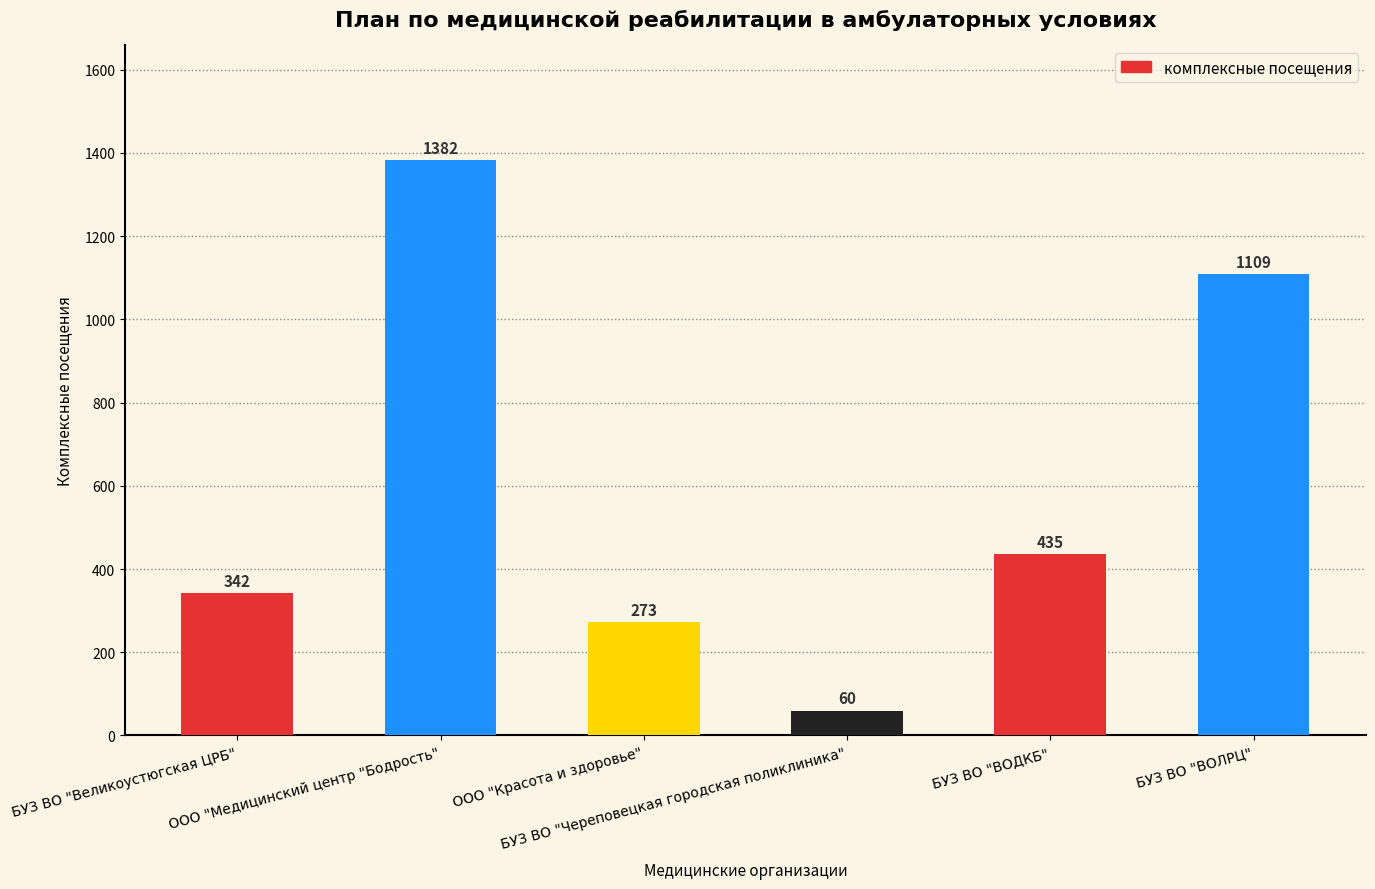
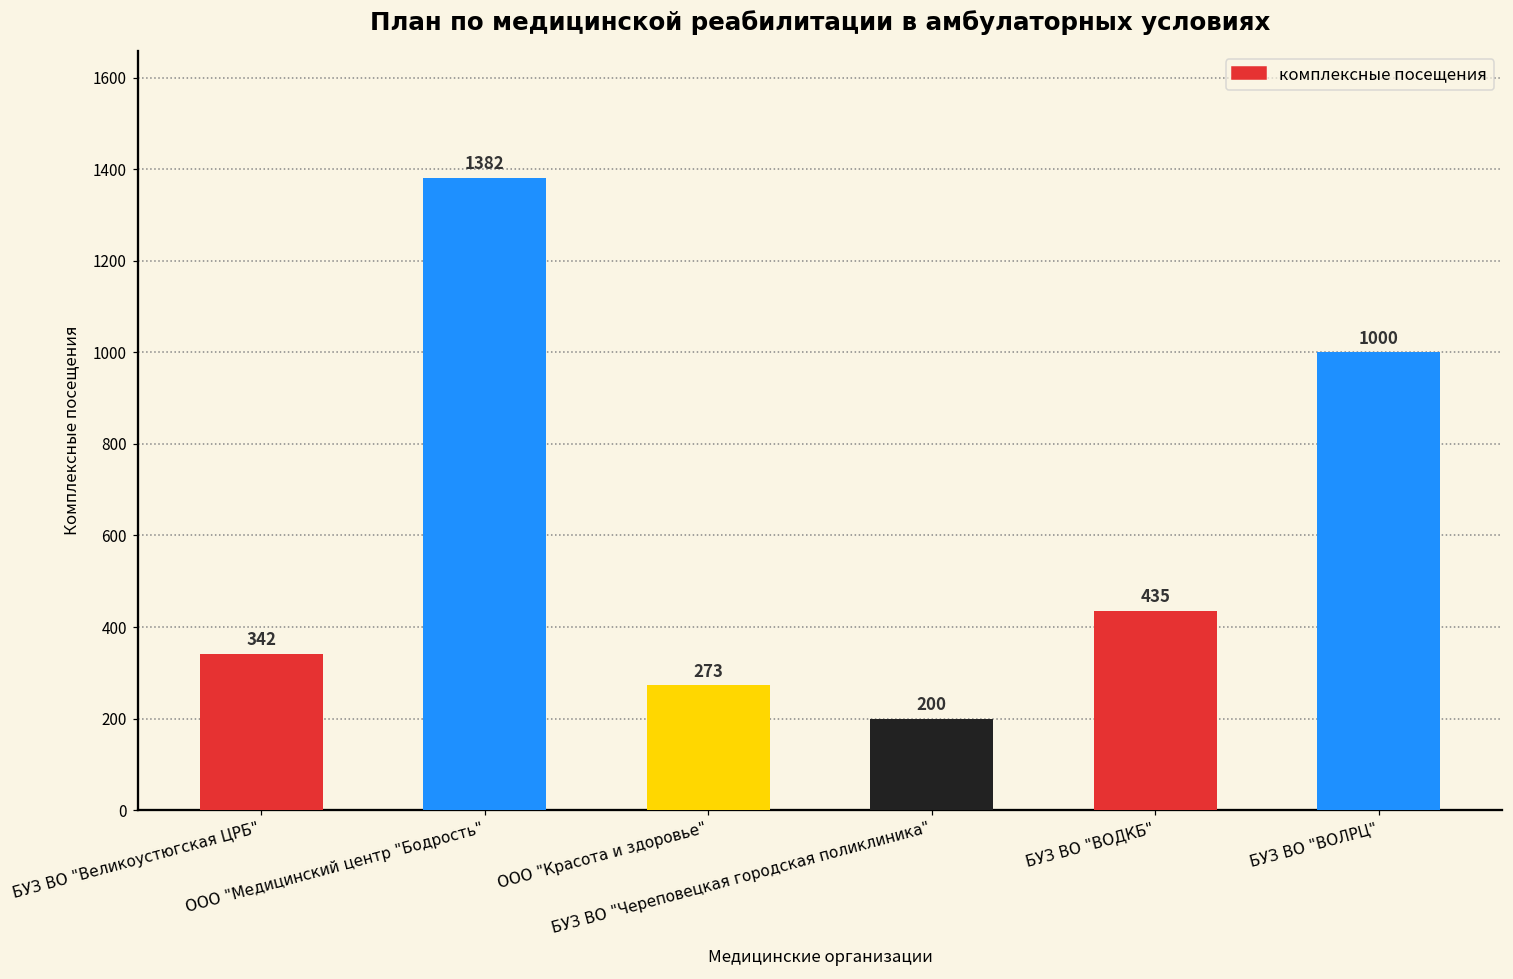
БУЗ ВО "Череповецкая городская поликлиника": 60 -> 200
БУЗ ВО "ВОЛРЦ": 1109 -> 1000
